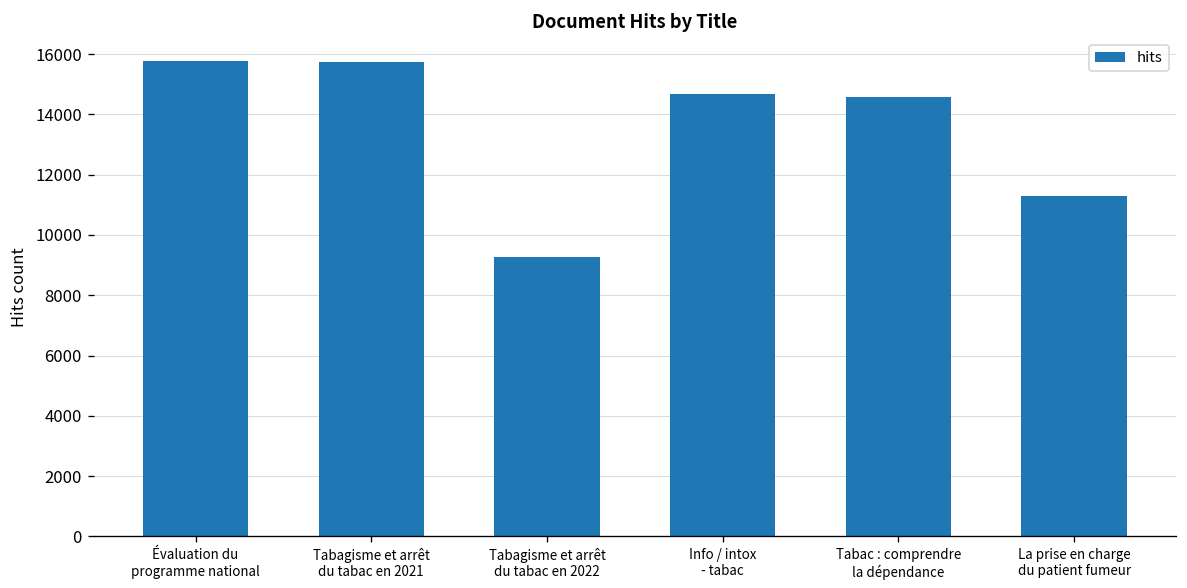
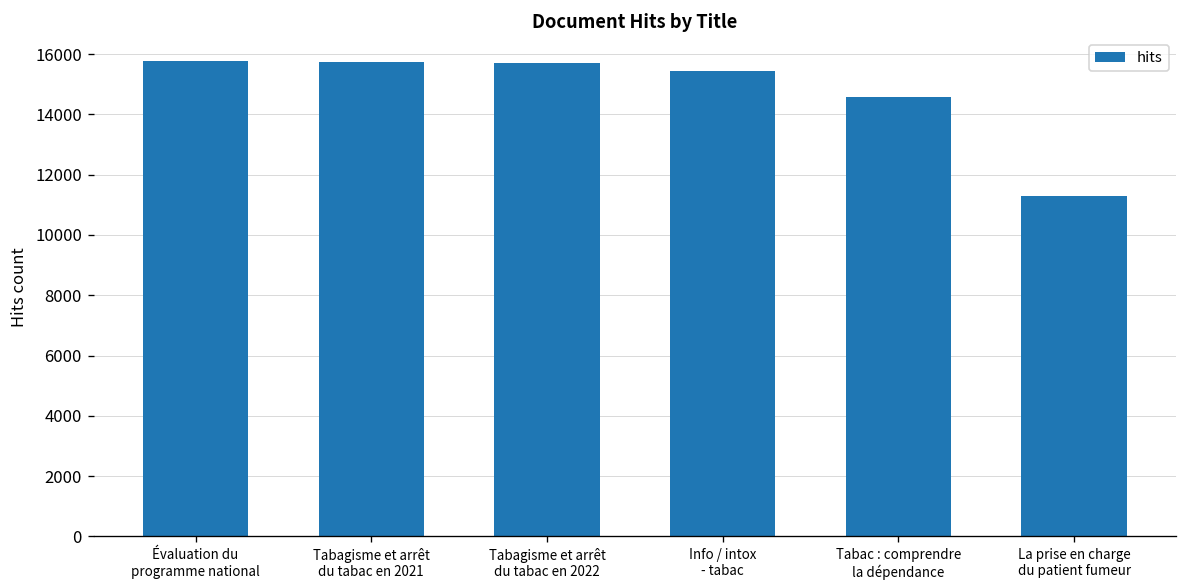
Tabagisme et arrêt du tabac en 2022: 9300 -> 15700
Info / intox - tabac: 14700 -> 15400
